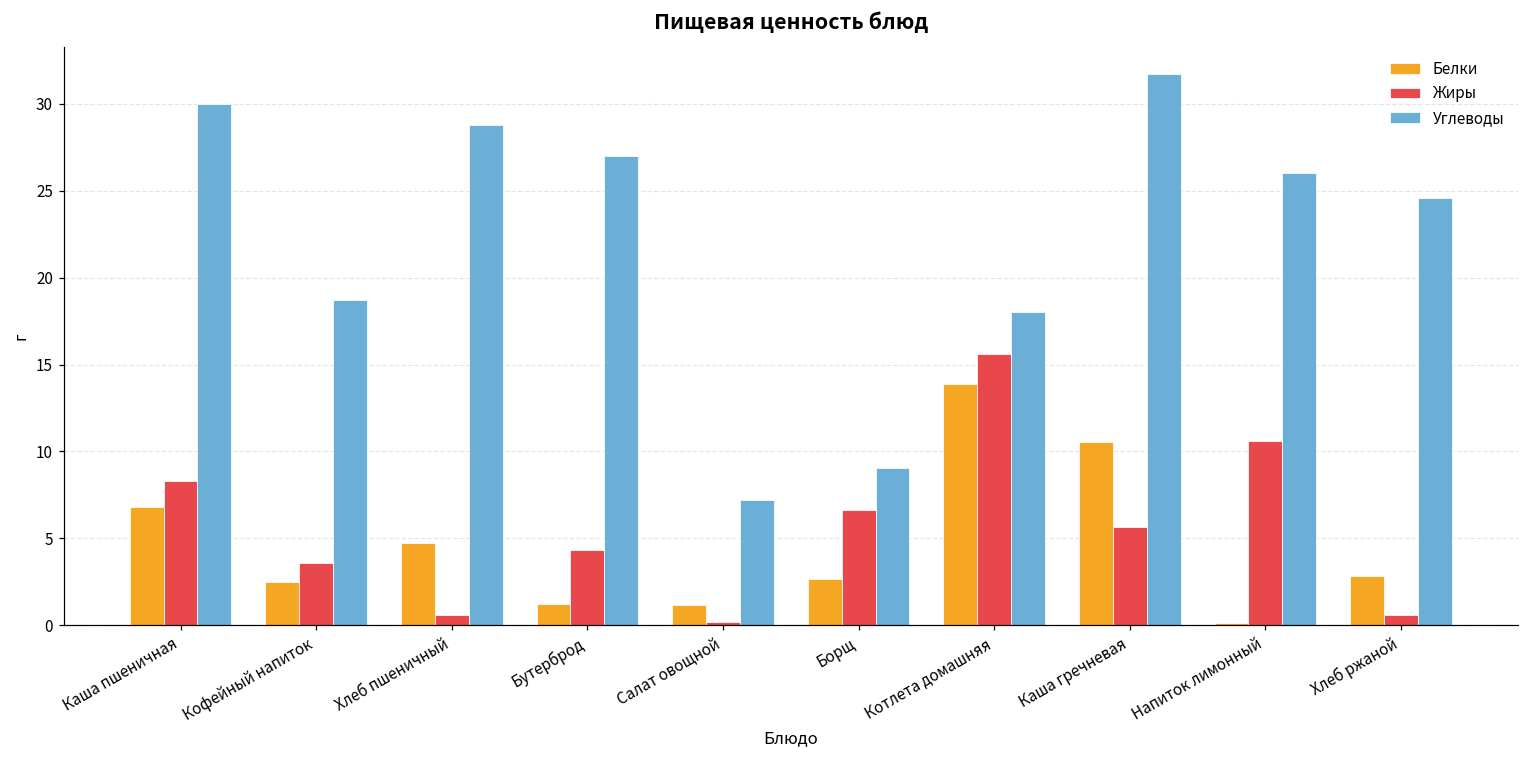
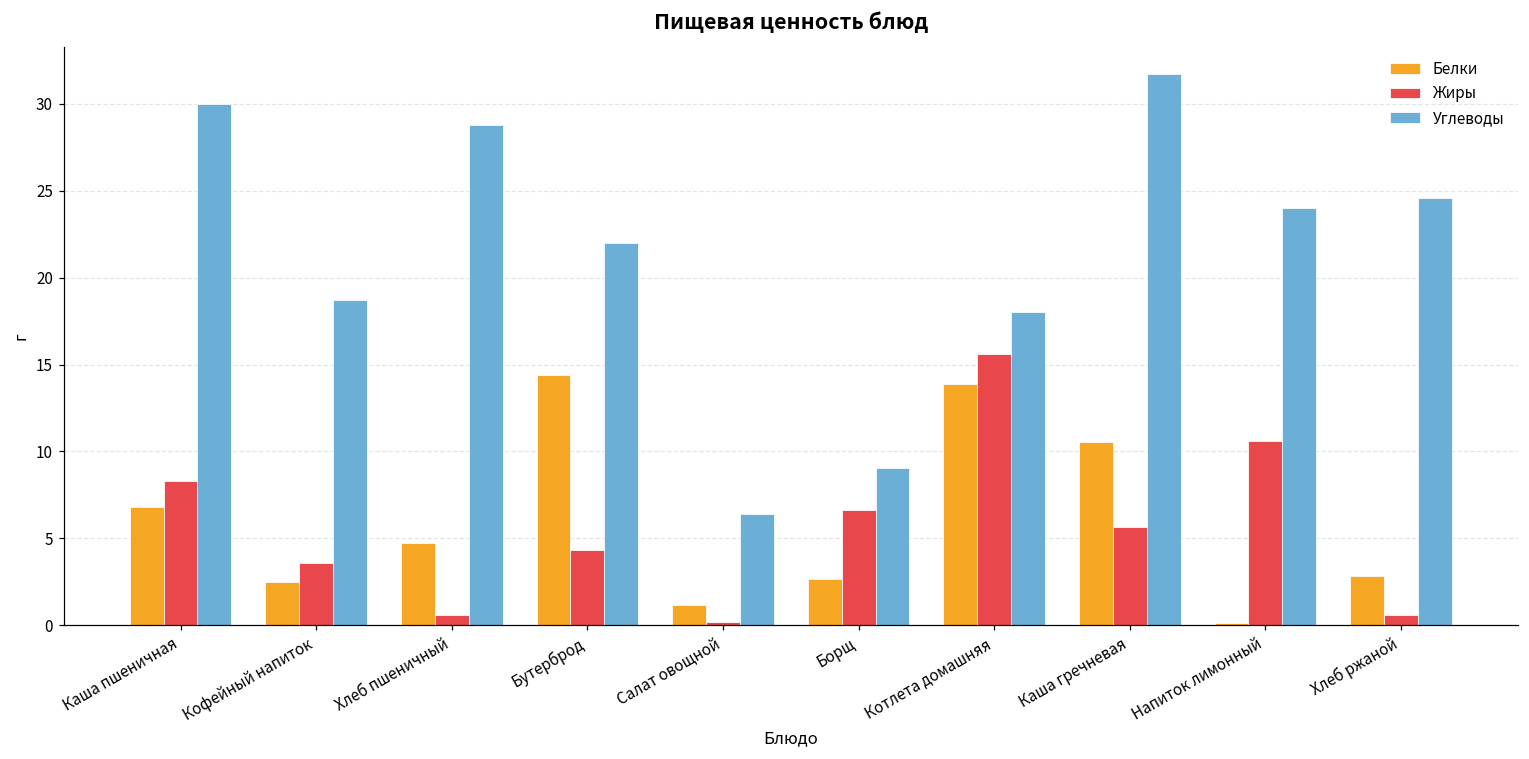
Белки, Бутерброд: 1.2 -> 14.4
Углеводы, Бутерброд: 27 -> 22
Углеводы, Салат овощной: 7.2 -> 6.4
Углеводы, Напиток лимонный: 26 -> 24
